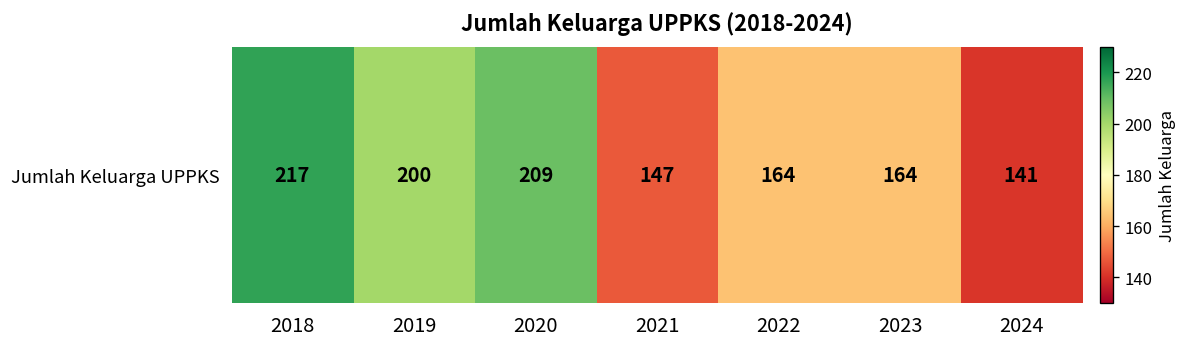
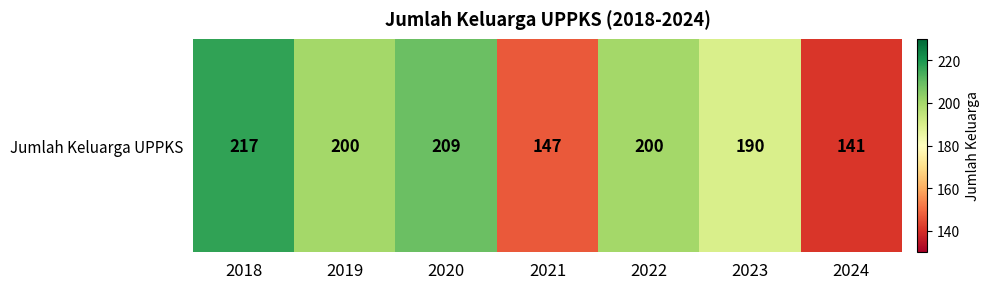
Jumlah Keluarga UPPKS, 2022: 164 -> 200
Jumlah Keluarga UPPKS, 2023: 164 -> 190
